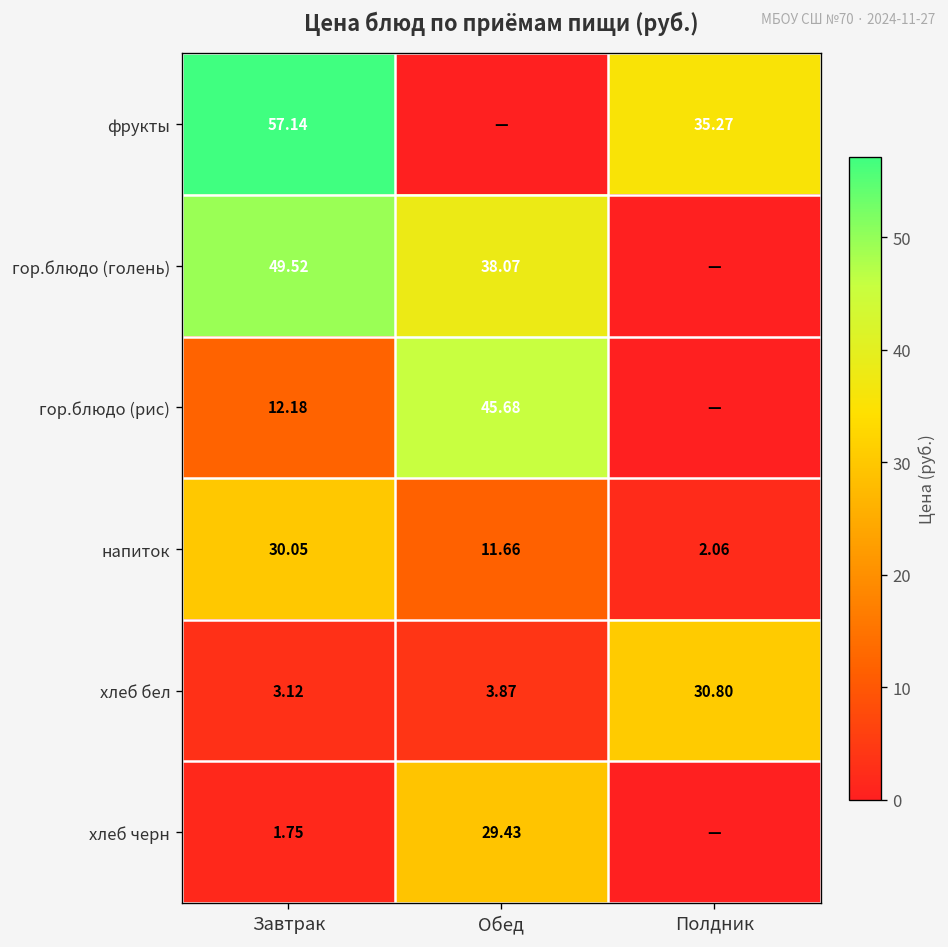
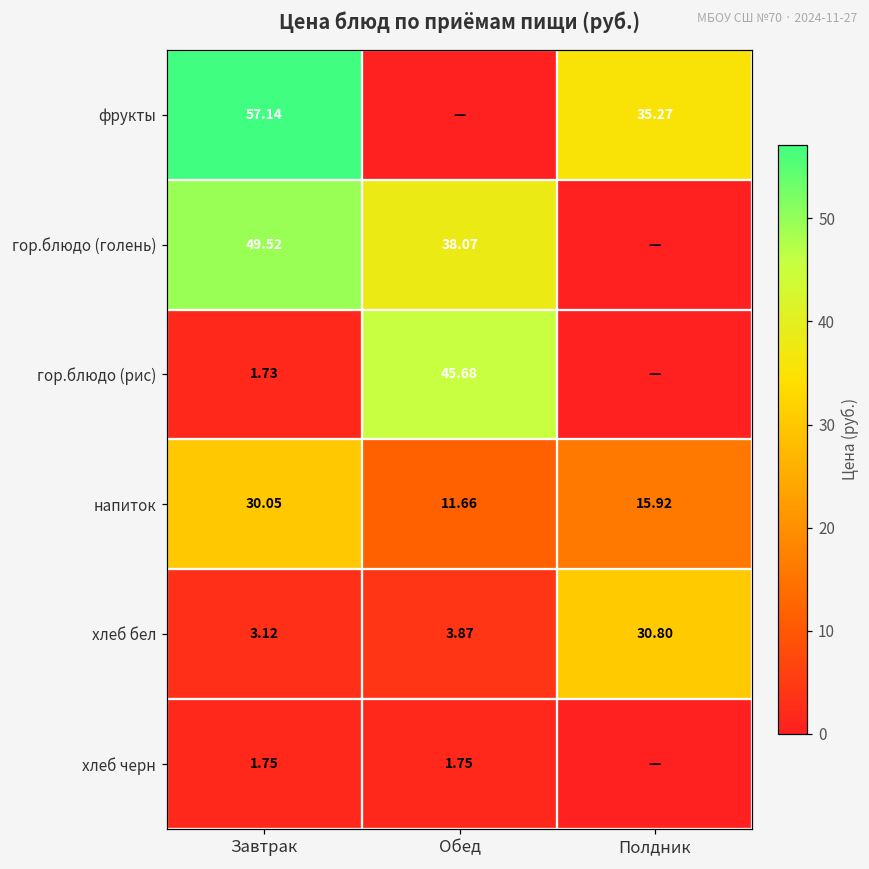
гор.блюдо (рис), Завтрак: 12.18 -> 1.73
напиток, Полдник: 2.06 -> 15.92
хлеб черн, Обед: 29.43 -> 1.75
